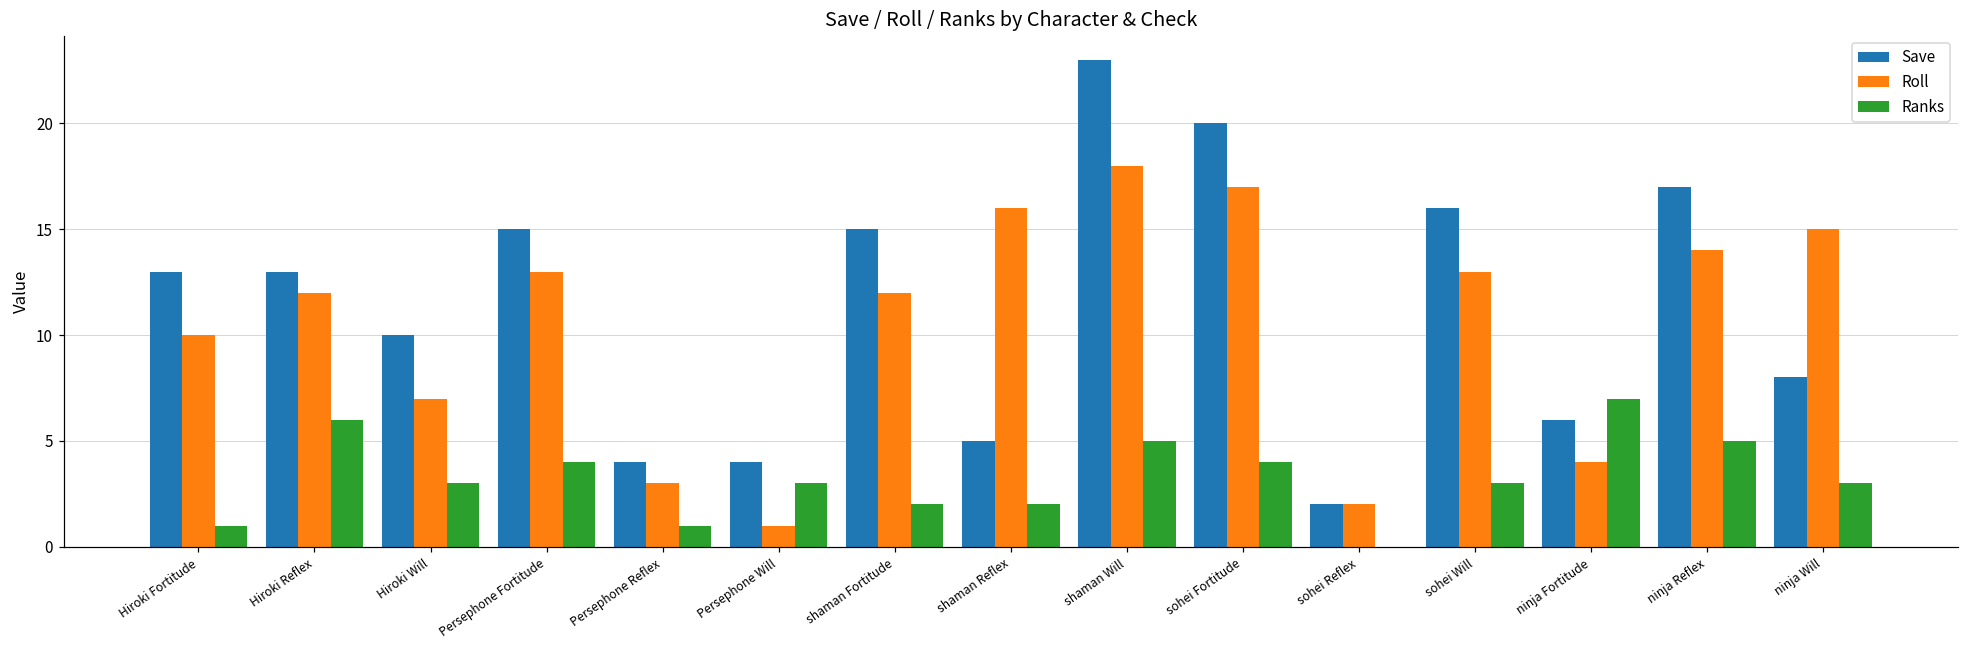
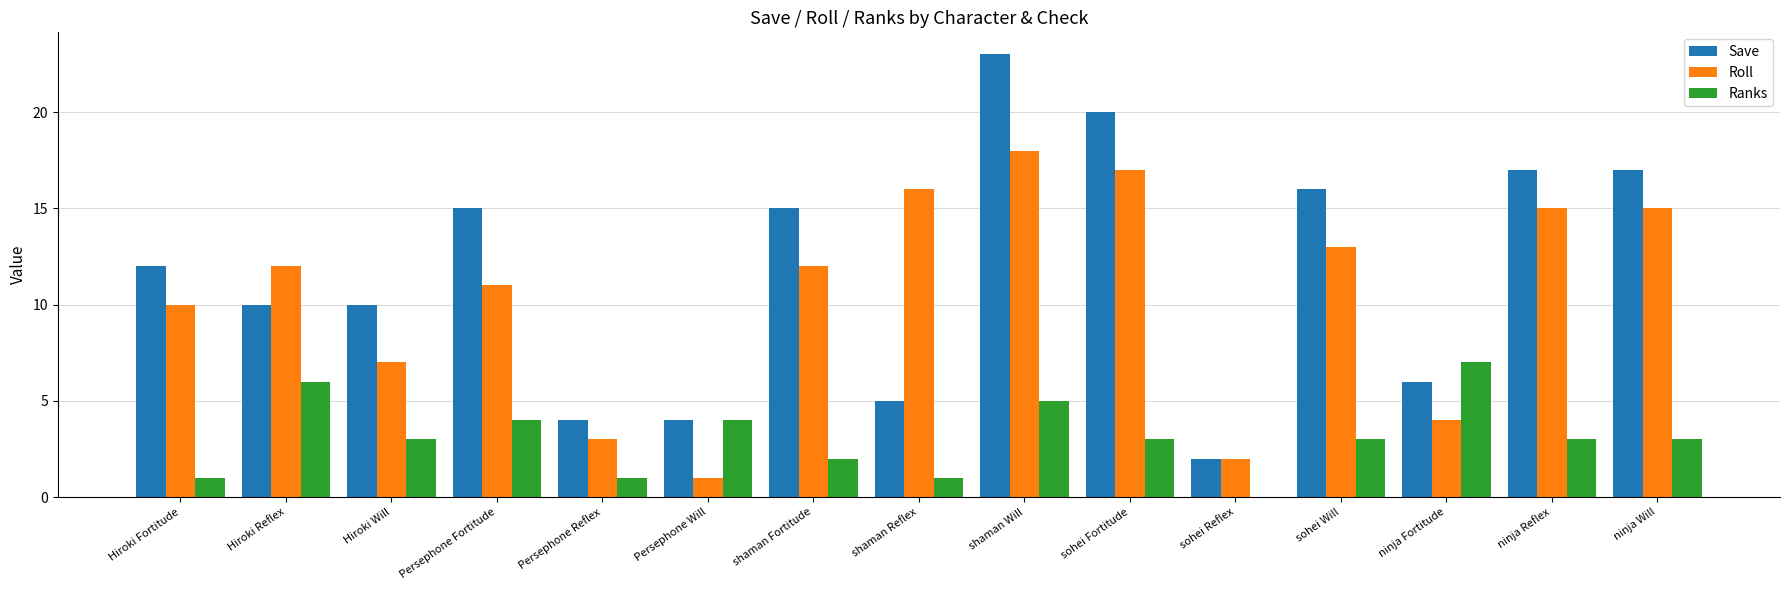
Save, Hiroki Fortitude: 13 -> 12
Save, Hiroki Reflex: 13 -> 10
Roll, Persephone Fortitude: 13 -> 11
Ranks, Persephone Will: 3 -> 4
Ranks, shaman Reflex: 2 -> 1
Ranks, sohei Fortitude: 4 -> 3
Roll, ninja Reflex: 14 -> 15
Ranks, ninja Reflex: 5 -> 3
Save, ninja Will: 8 -> 17
